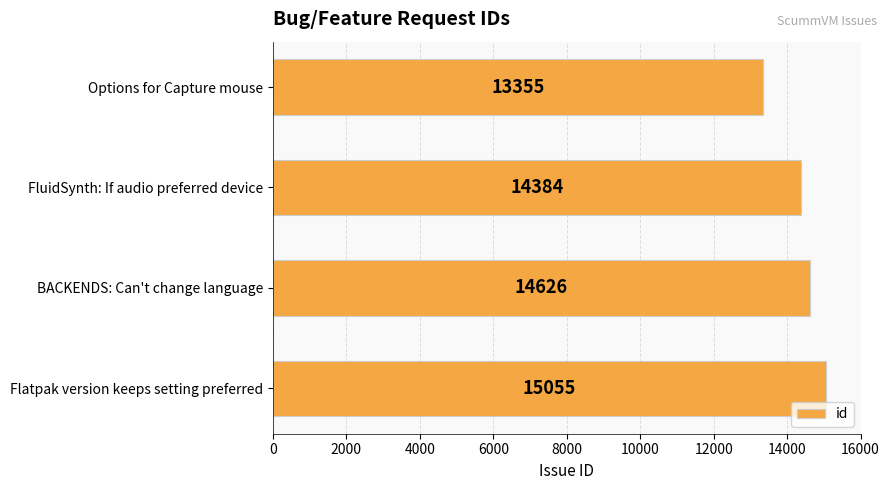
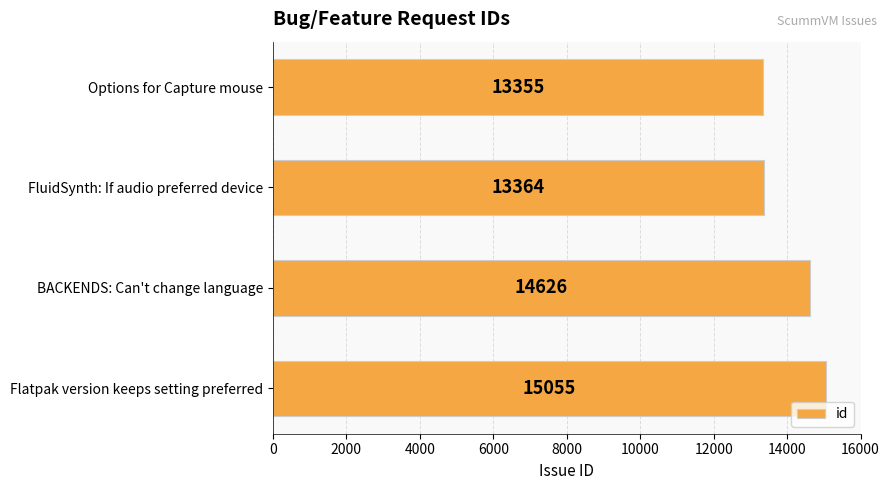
FluidSynth: If audio preferred device: 14384 -> 13364
